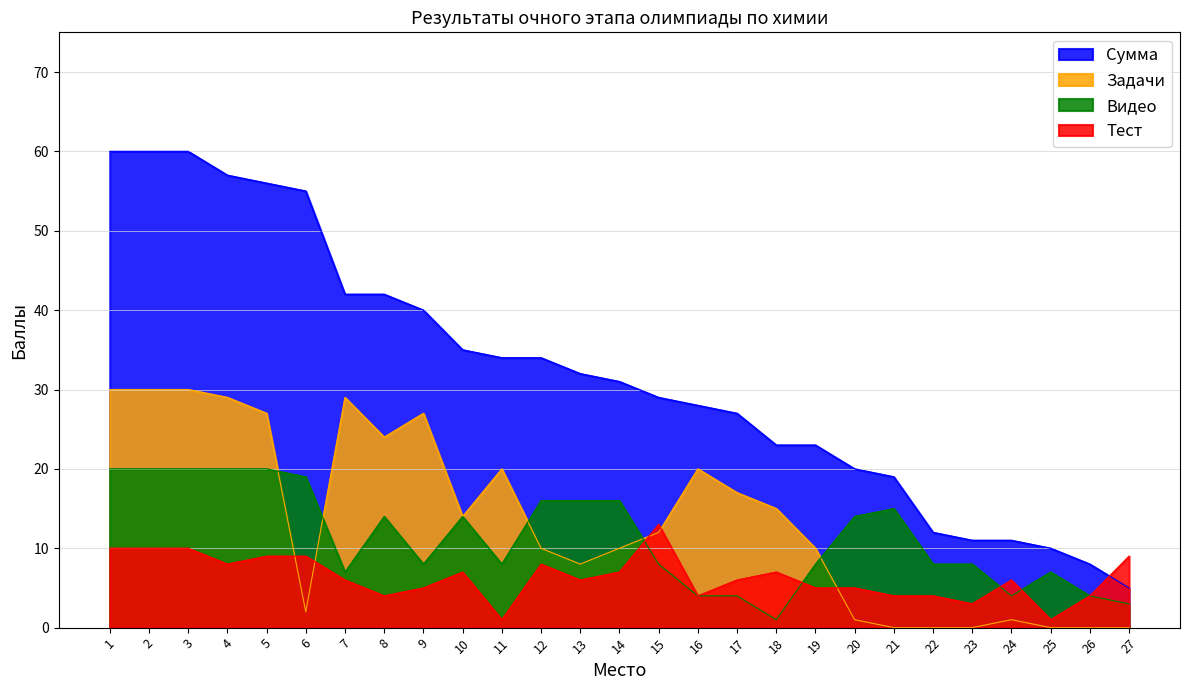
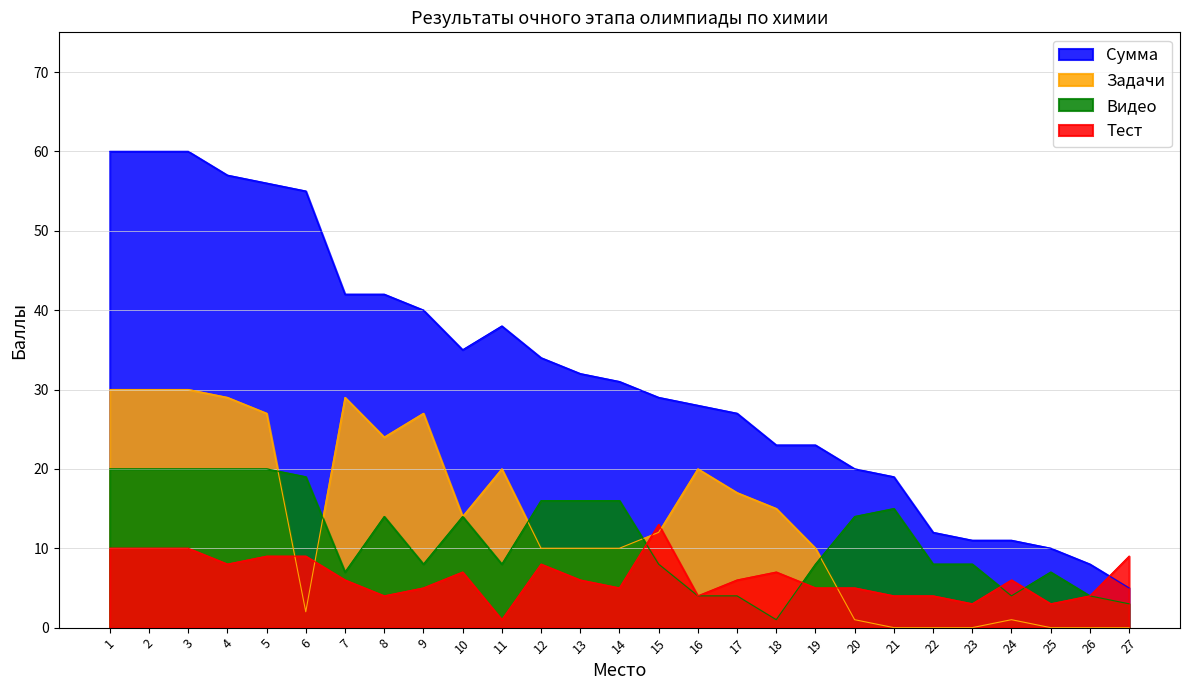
Сумма, 11: 34 -> 38
Задачи, 13: 8 -> 10
Тест, 14: 7 -> 5
Тест, 25: 1 -> 3
